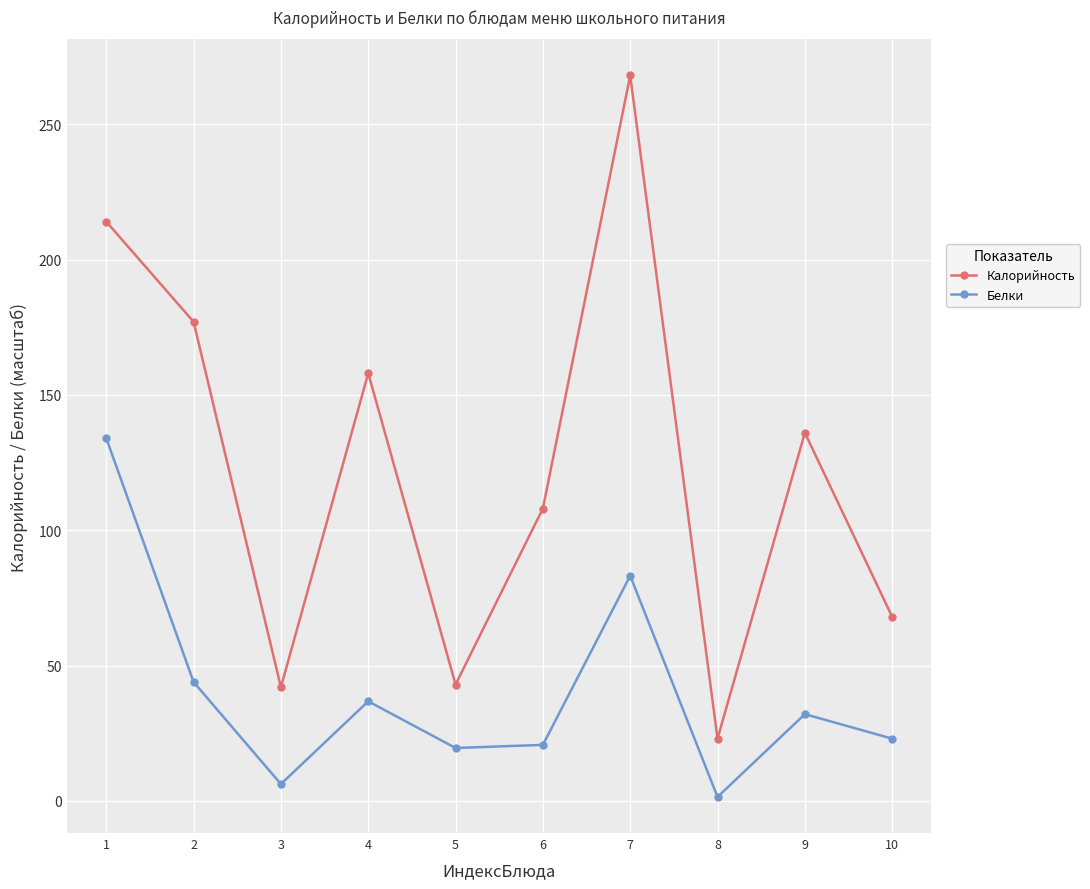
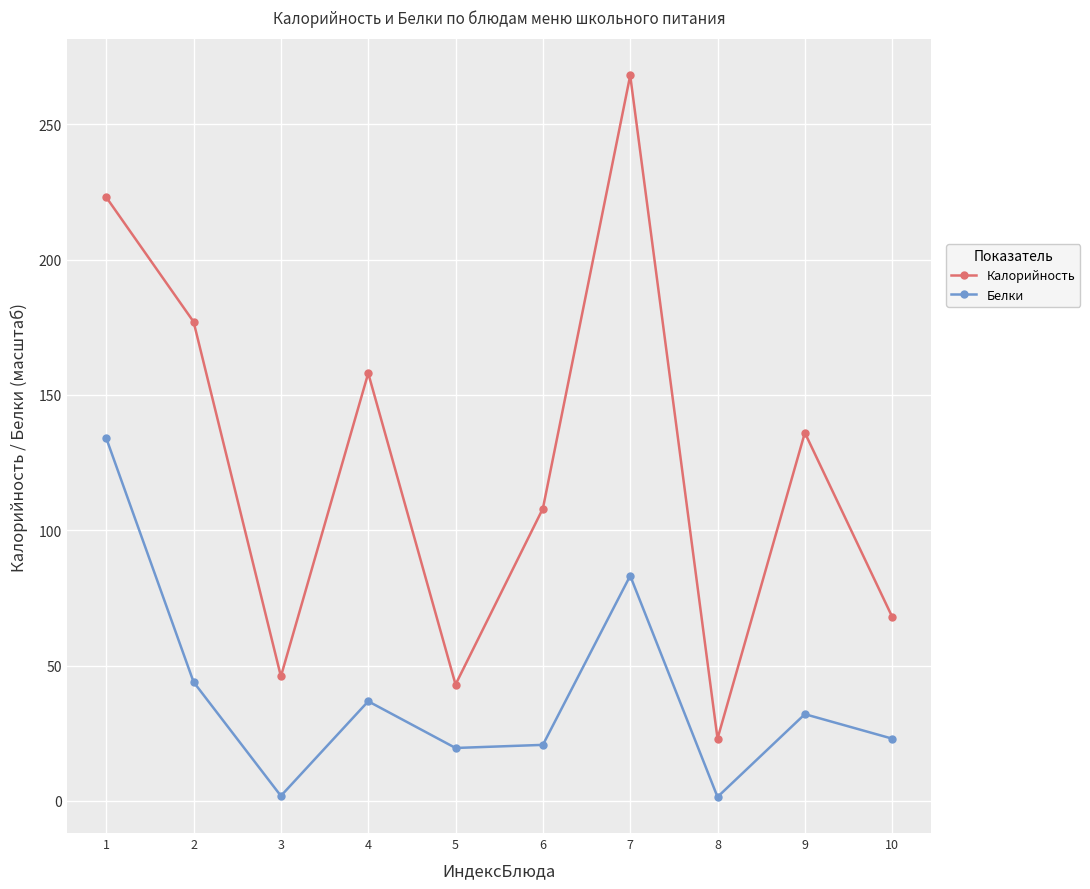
Калорийность, 1: 214 -> 223
Калорийность, 3: 42 -> 46
Белки, 3: 6 -> 2
